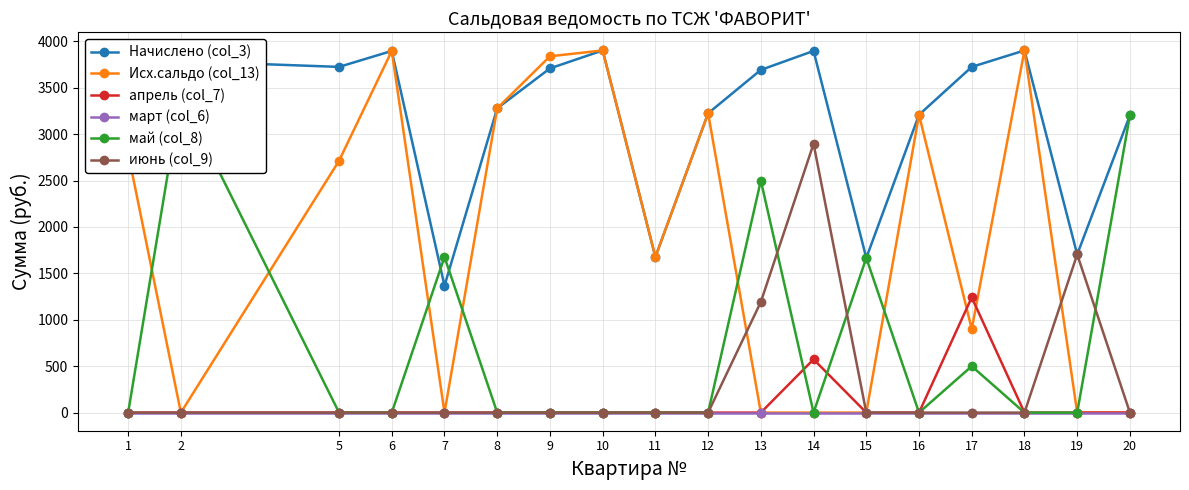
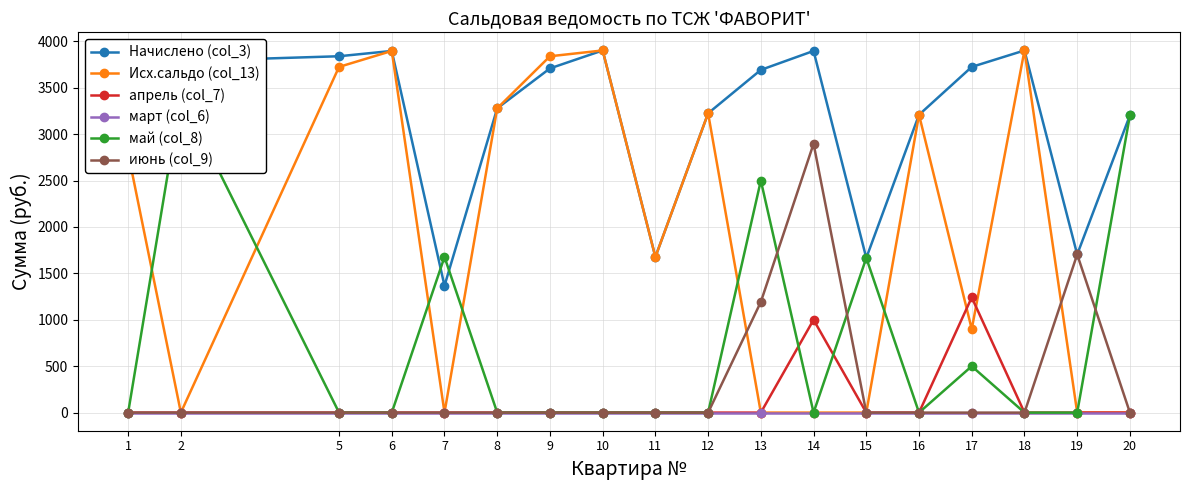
Начислено (col_3), 5: 3700 -> 3800
Исх.сальдо (col_13), 5: 2700 -> 3700
апрель (col_7), 14: 600 -> 1000
